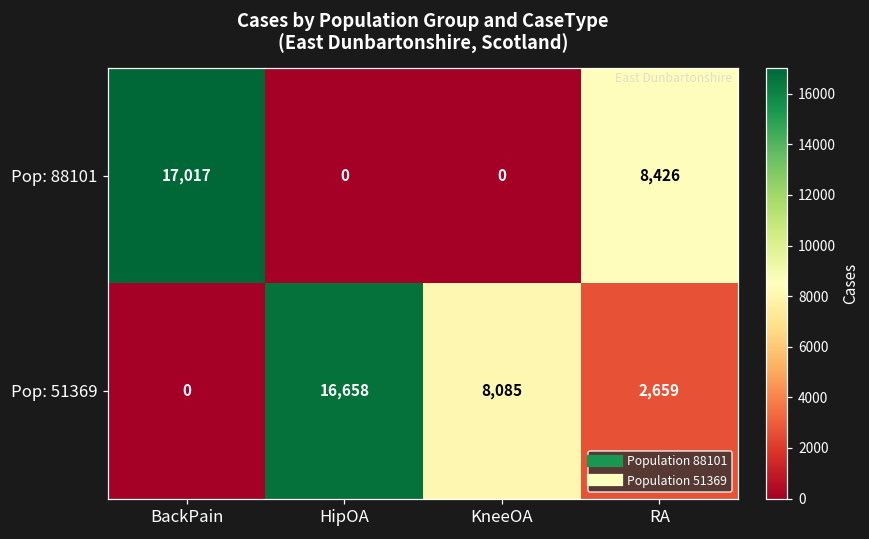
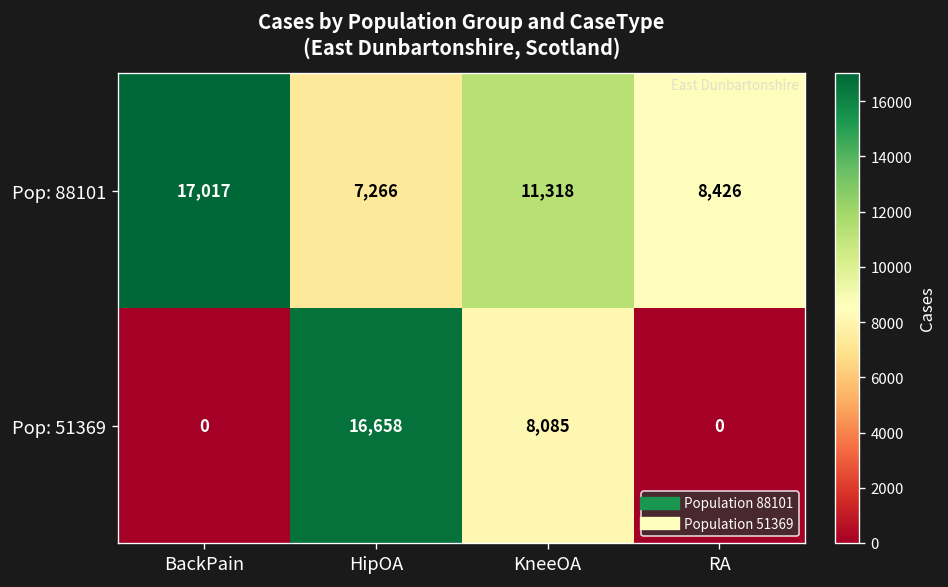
Pop: 88101, HipOA: 0 -> 7,266
Pop: 88101, KneeOA: 0 -> 11,318
Pop: 51369, RA: 2,659 -> 0
